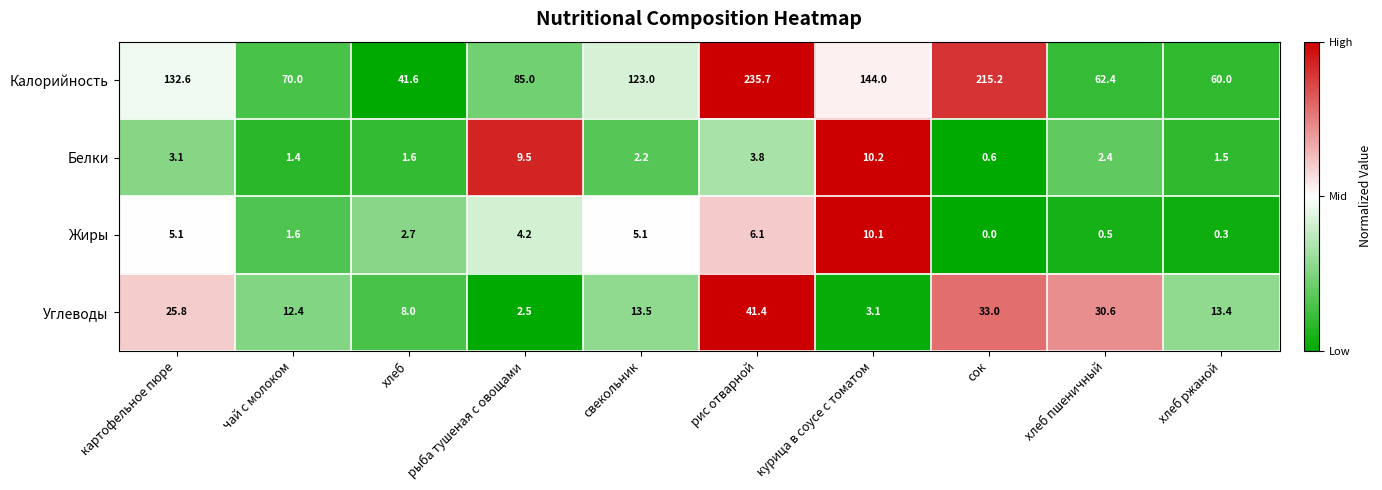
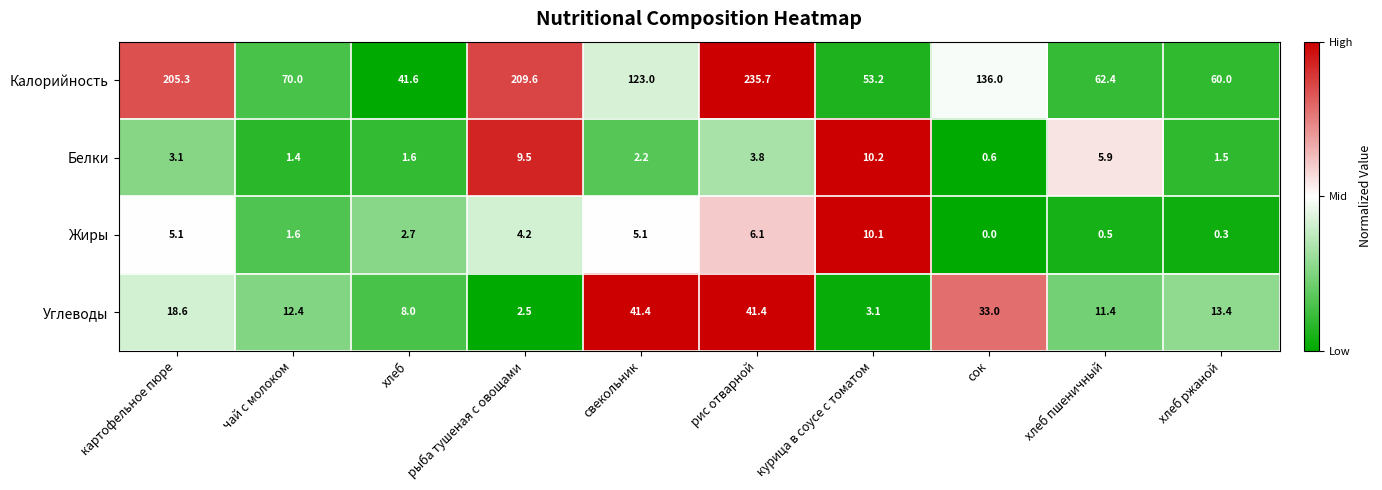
Калорийность, картофельное пюре: 132.6 -> 205.3
Калорийность, рыба тушеная с овощами: 85.0 -> 209.6
Калорийность, курица в соусе с томатом: 144.0 -> 53.2
Калорийность, сок: 215.2 -> 136.0
Белки, хлеб пшеничный: 2.4 -> 5.9
Углеводы, картофельное пюре: 25.8 -> 18.6
Углеводы, свекольник: 13.5 -> 41.4
Углеводы, хлеб пшеничный: 30.6 -> 11.4
